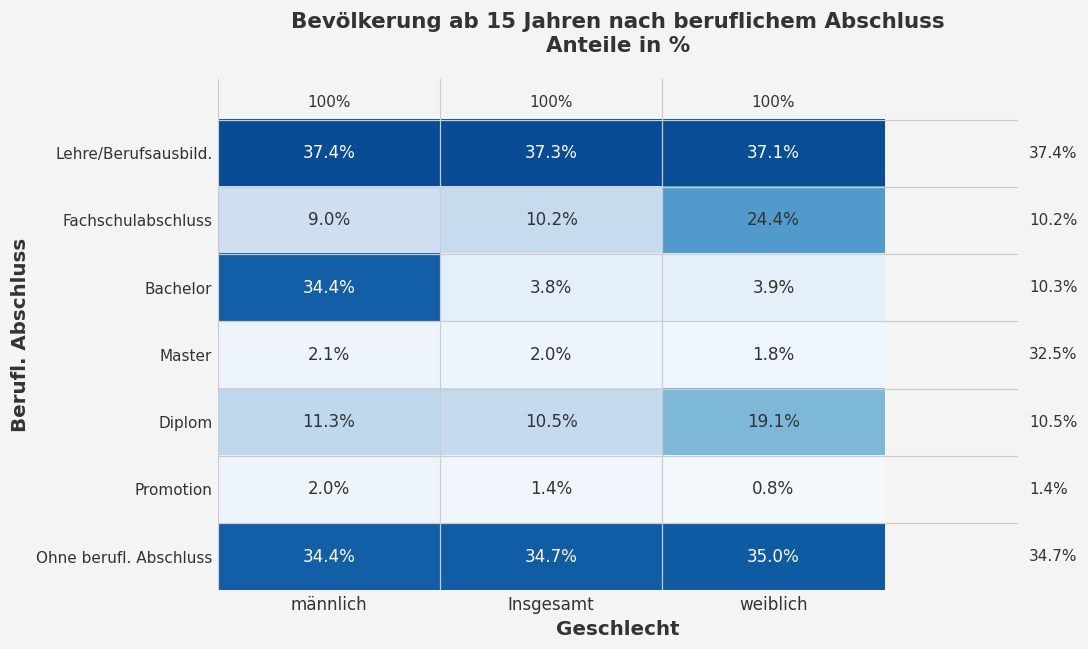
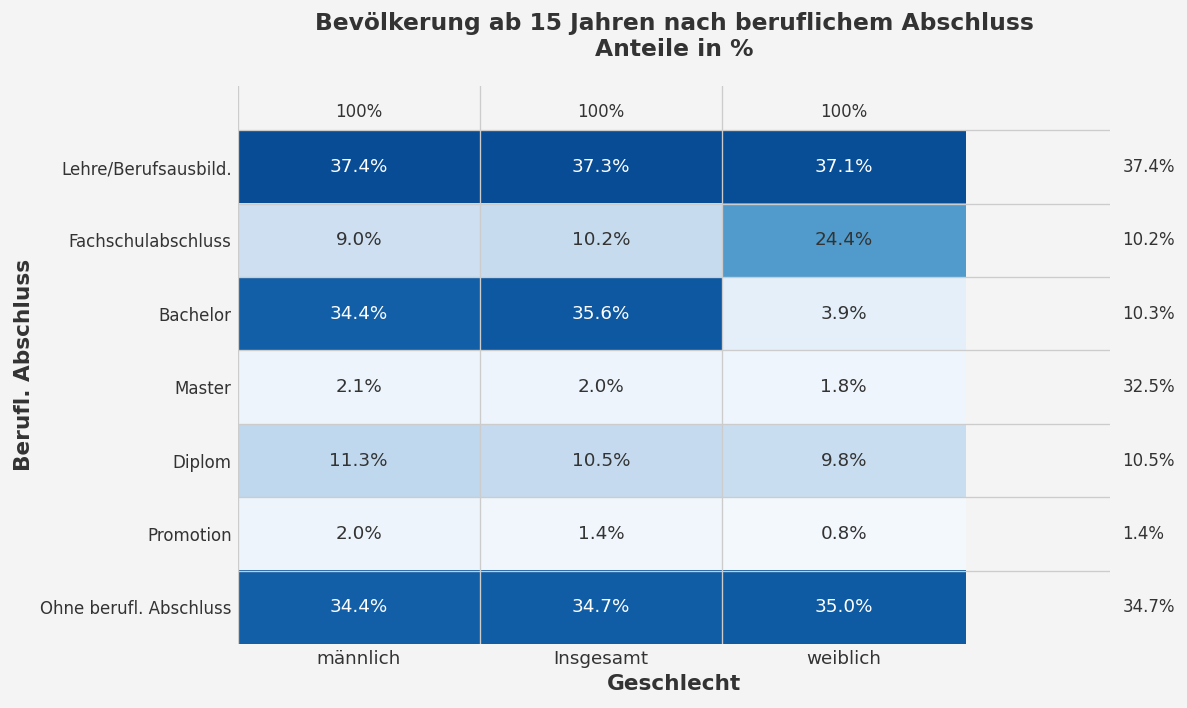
Bachelor, Insgesamt: 3.8% -> 35.6%
Diplom, weiblich: 19.1% -> 9.8%
